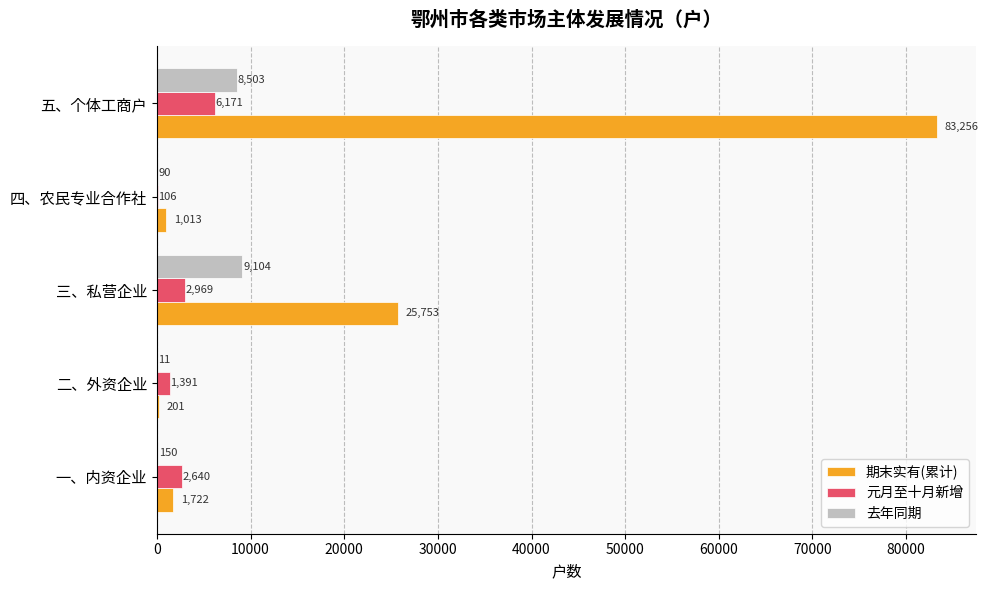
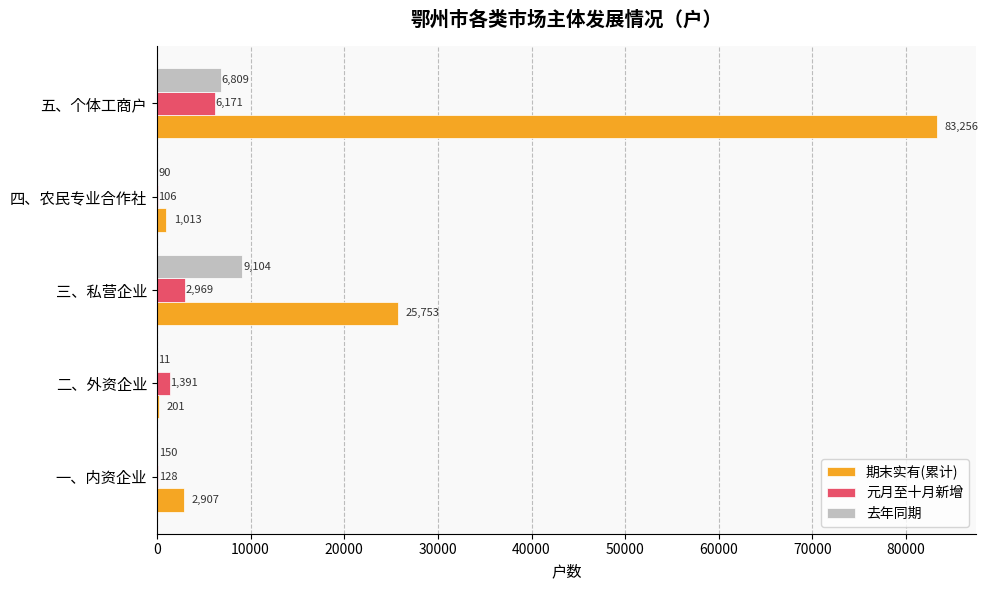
去年同期, 五、个体工商户: 8,503 -> 6,809
元月至十月新增, 一、内资企业: 2,640 -> 128
期末实有(累计), 一、内资企业: 1,722 -> 2,907
